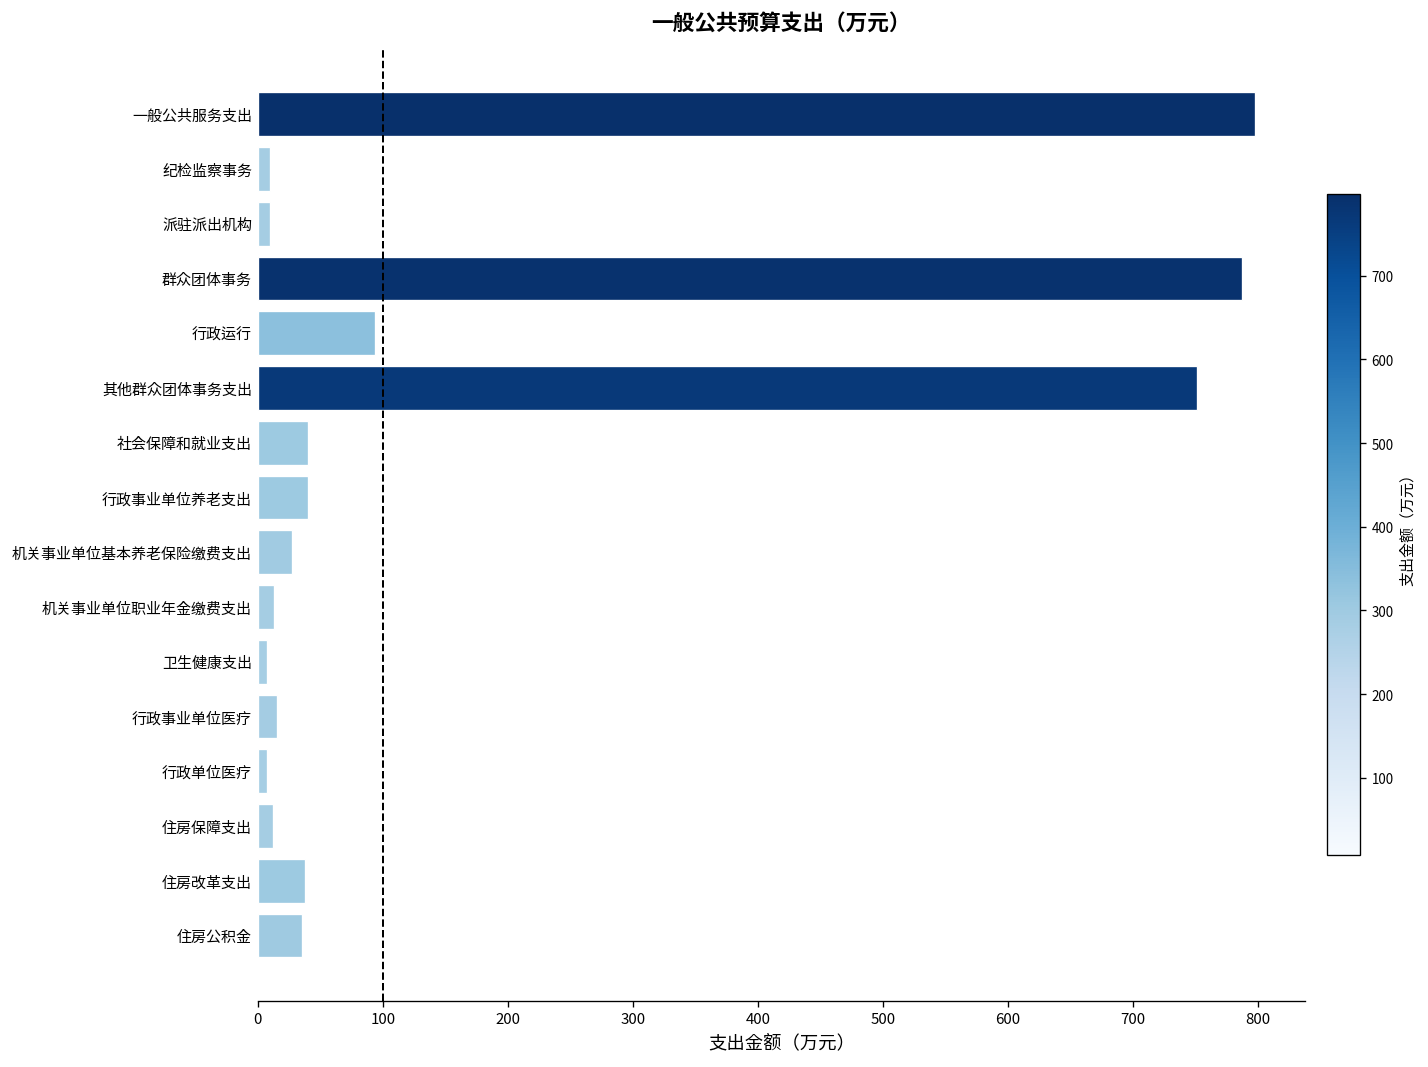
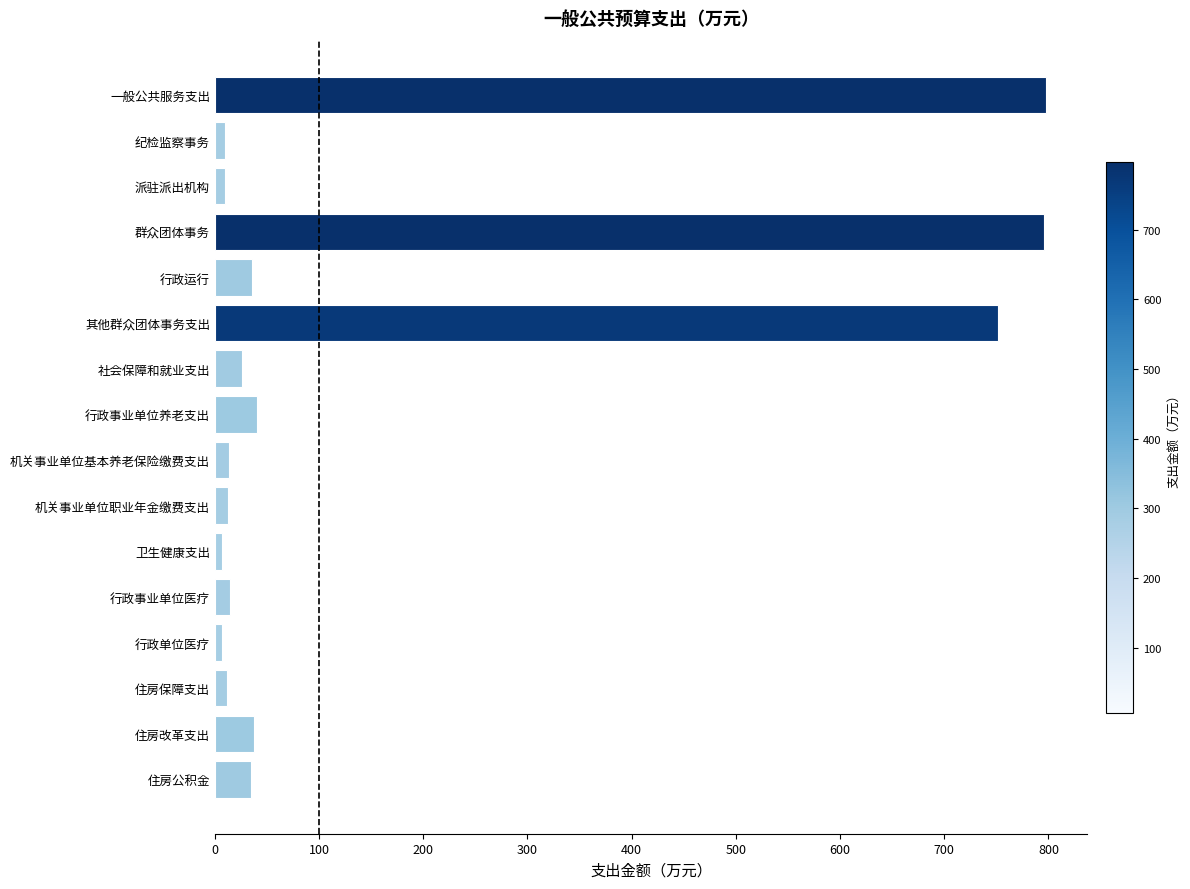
群众团体事务: 787 -> 796
行政运行: 94 -> 36
社会保障和就业支出: 40 -> 26
机关事业单位基本养老保险缴费支出: 27 -> 14
